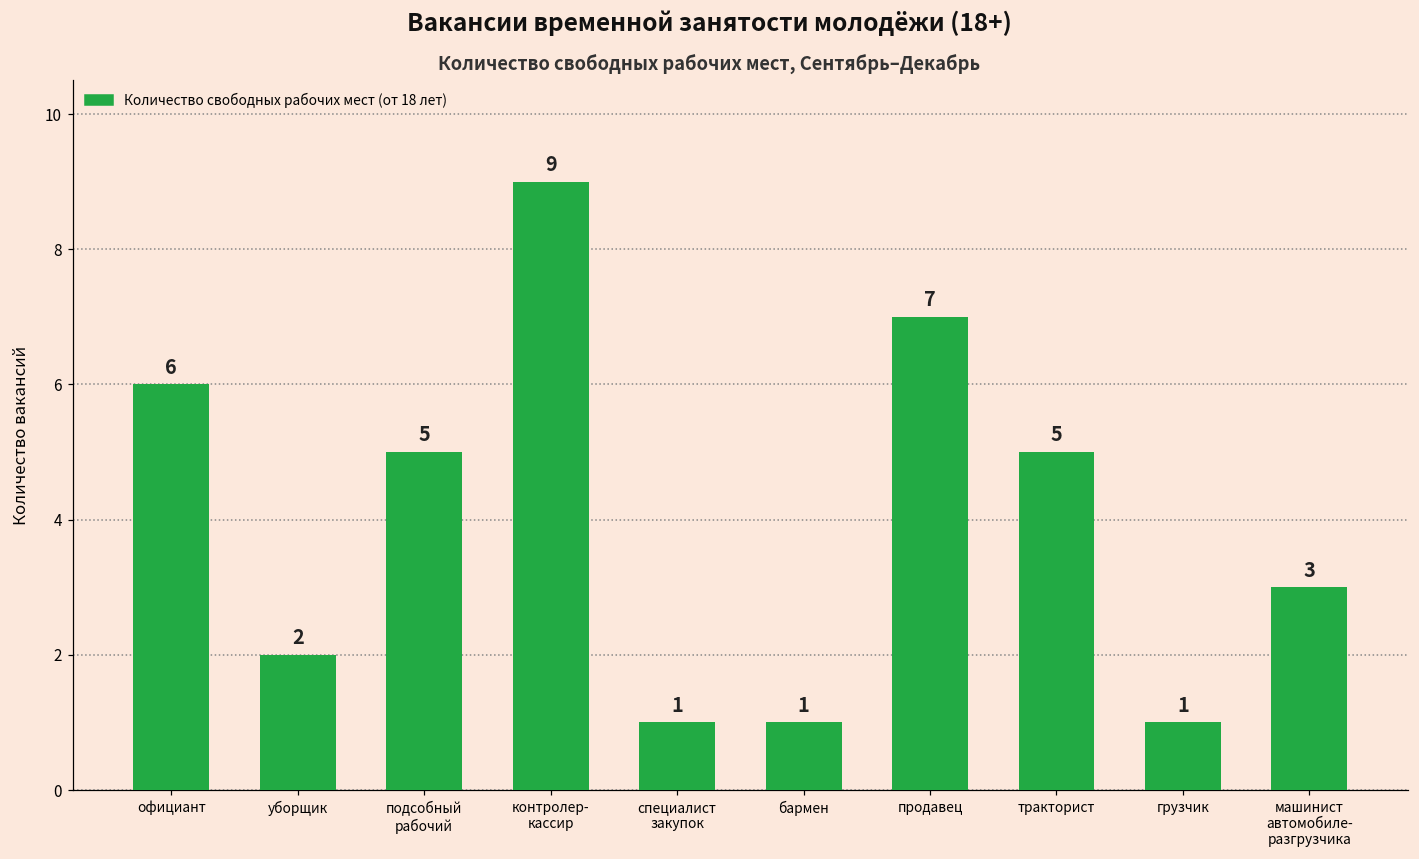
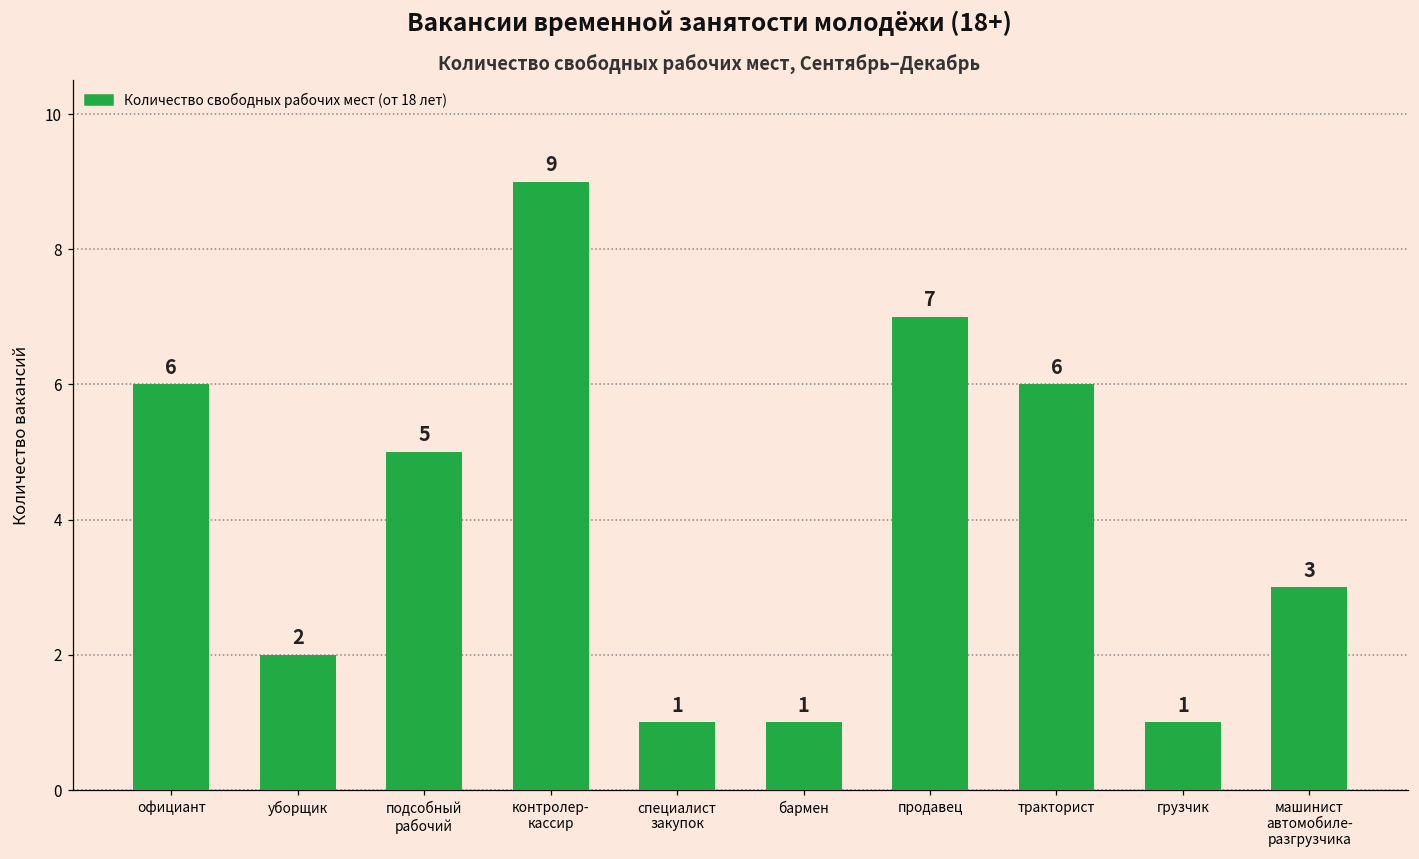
тракторист: 5 -> 6
